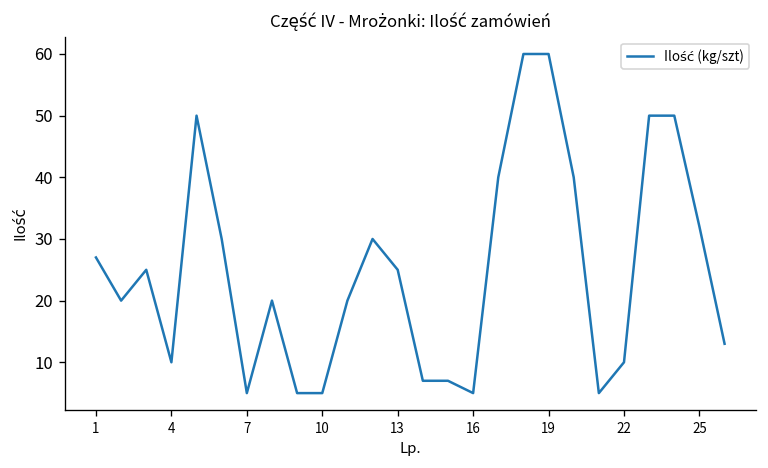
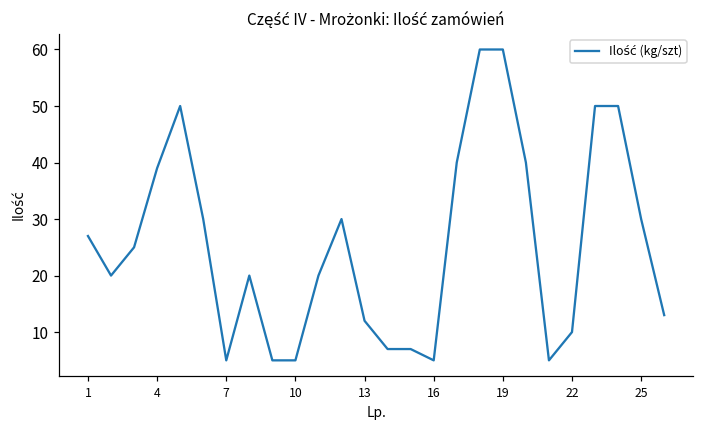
4: 10 -> 39
13: 25 -> 12
25: 32 -> 30
